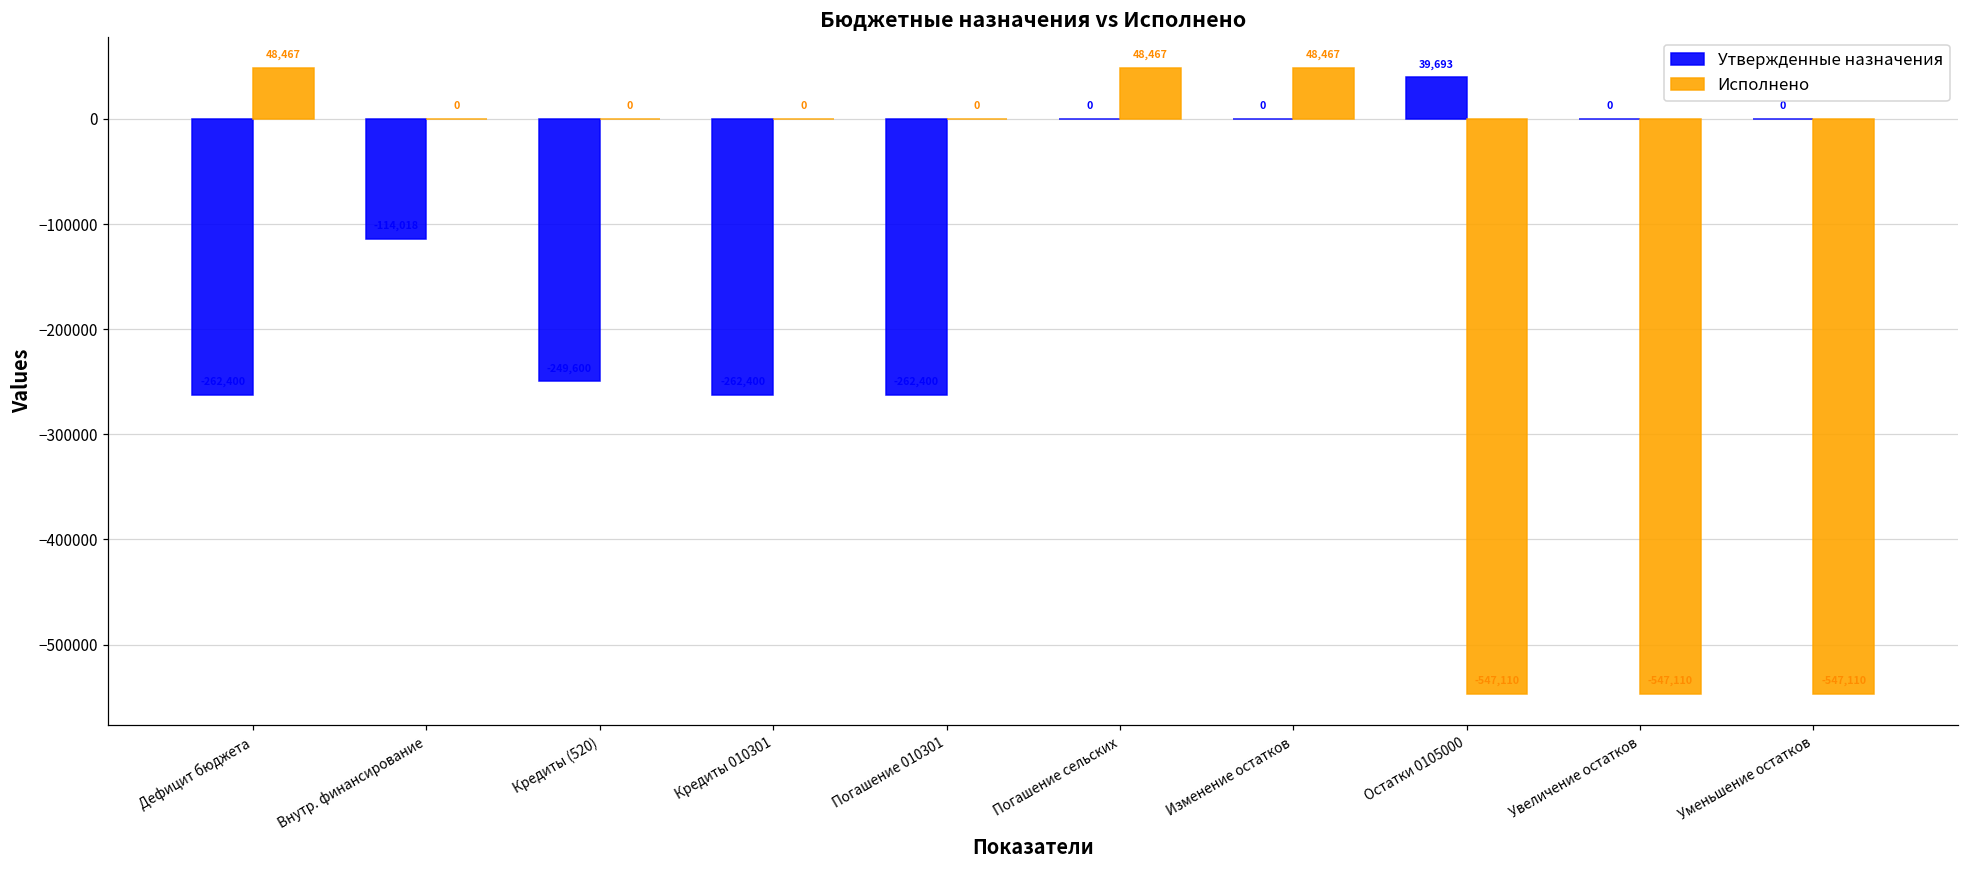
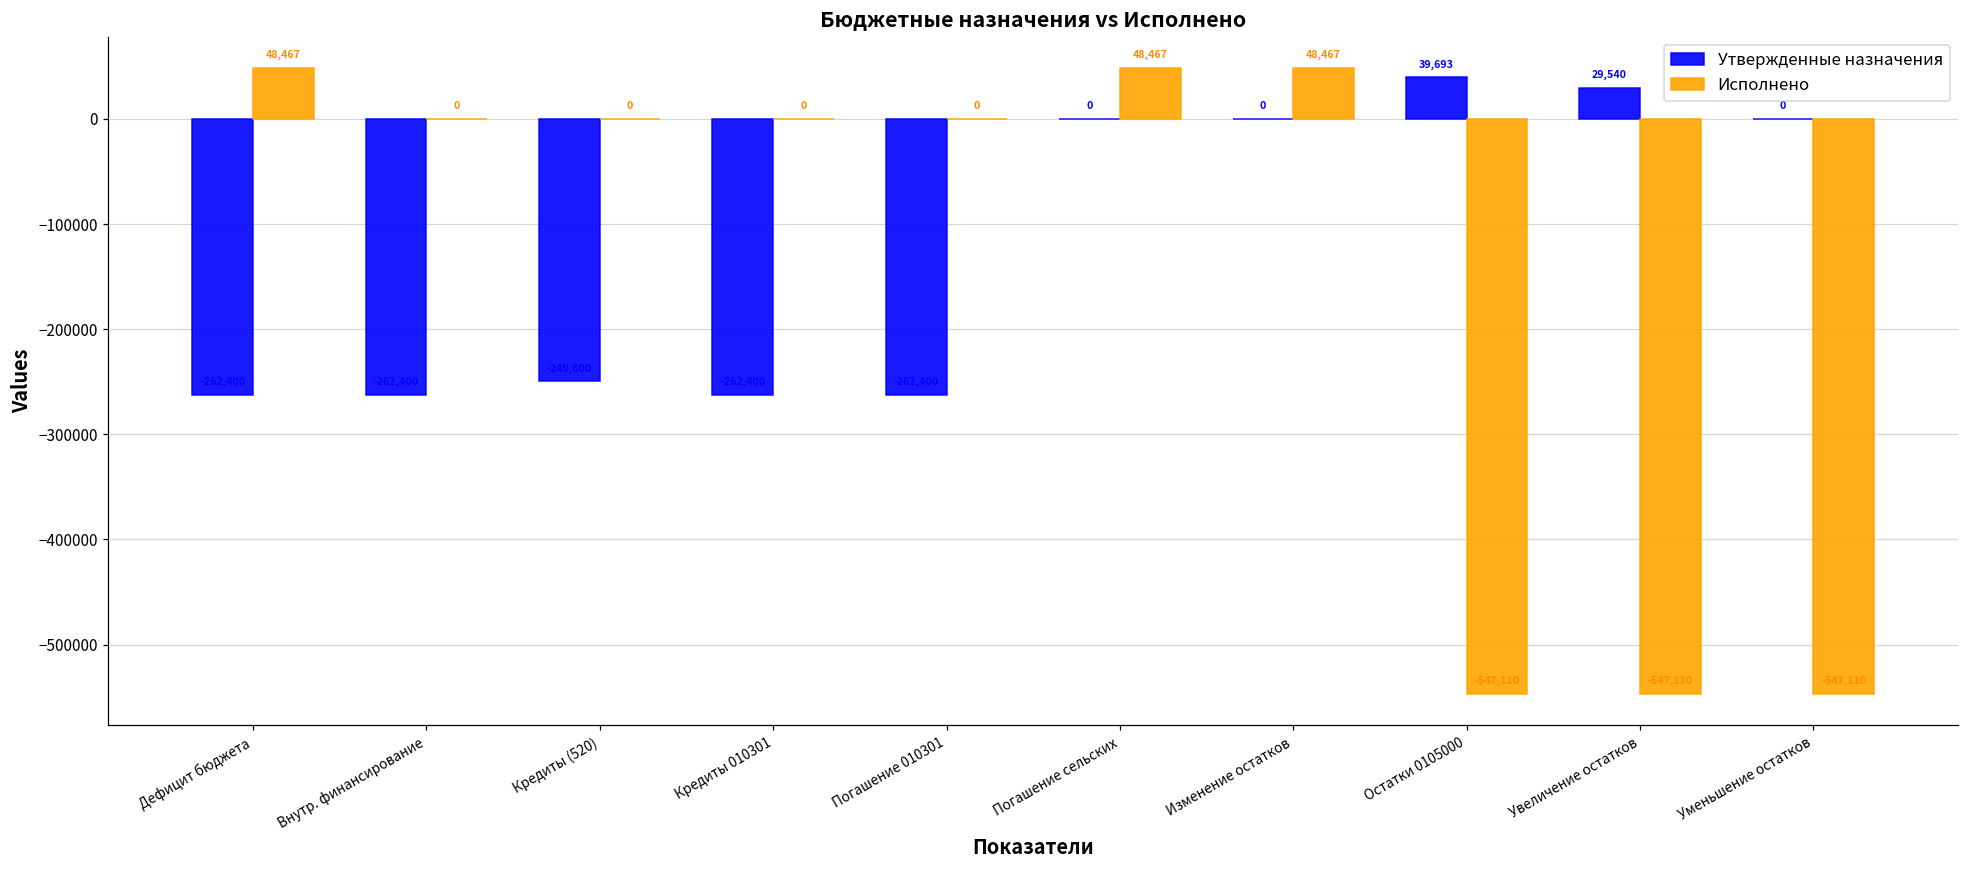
Утвержденные назначения, Внутр. финансирование: -110000 -> -260000
Утвержденные назначения, Увеличение остатков: 0 -> 29,540
